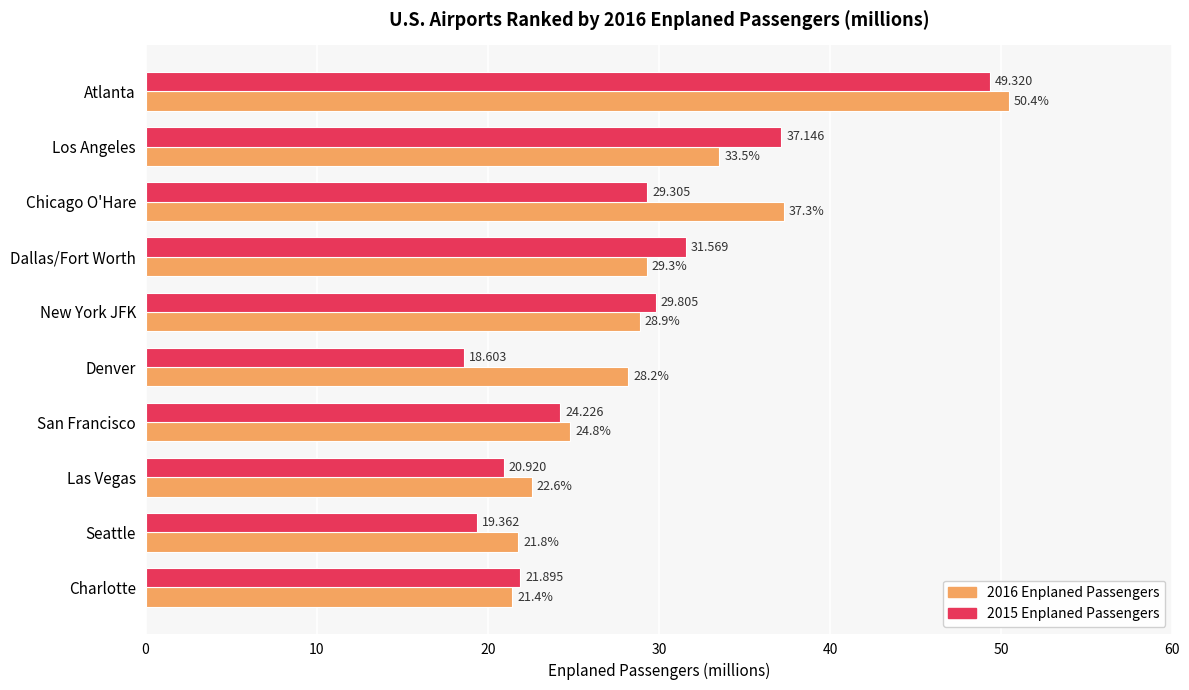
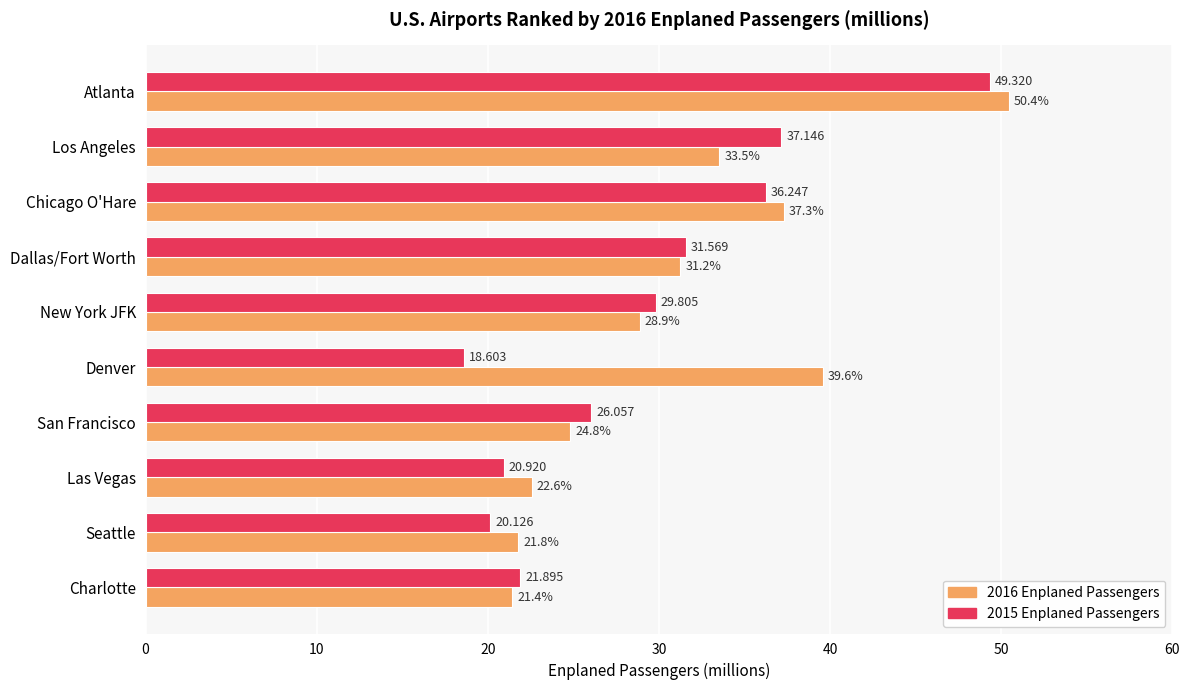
2015 Enplaned Passengers, Chicago O'Hare: 29.305 -> 36.247
2016 Enplaned Passengers, Dallas/Fort Worth: 29.3% -> 31.2%
2016 Enplaned Passengers, Denver: 28.2% -> 39.6%
2015 Enplaned Passengers, San Francisco: 24.226 -> 26.057
2015 Enplaned Passengers, Seattle: 19.362 -> 20.126
